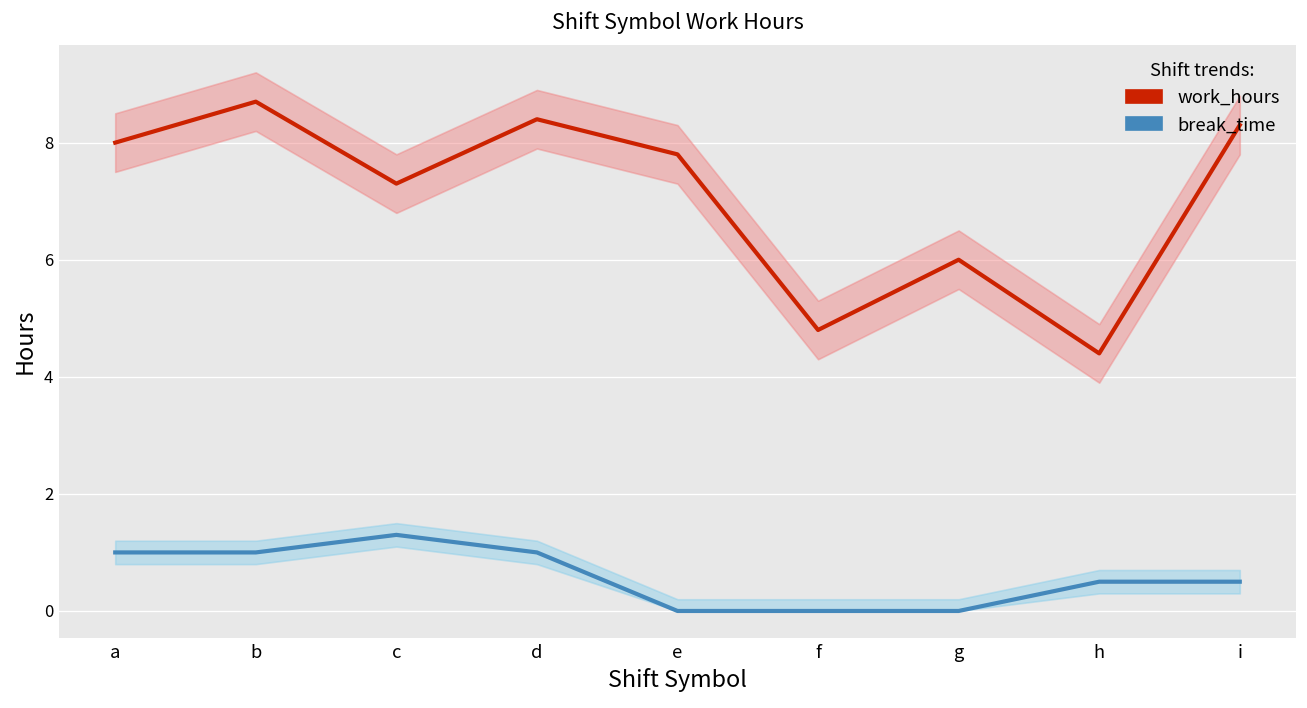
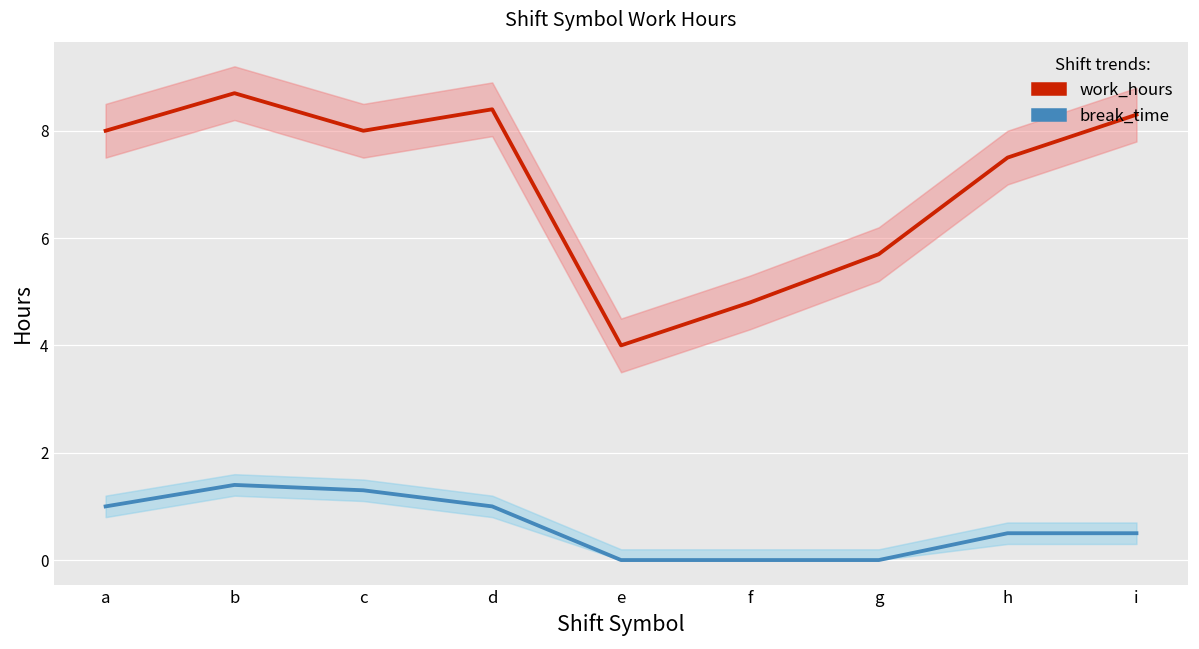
break_time, b: 1.0 -> 1.4
work_hours, c: 7.3 -> 8.0
work_hours, e: 7.8 -> 4.0
work_hours, g: 6.0 -> 5.7
work_hours, h: 4.4 -> 7.5
